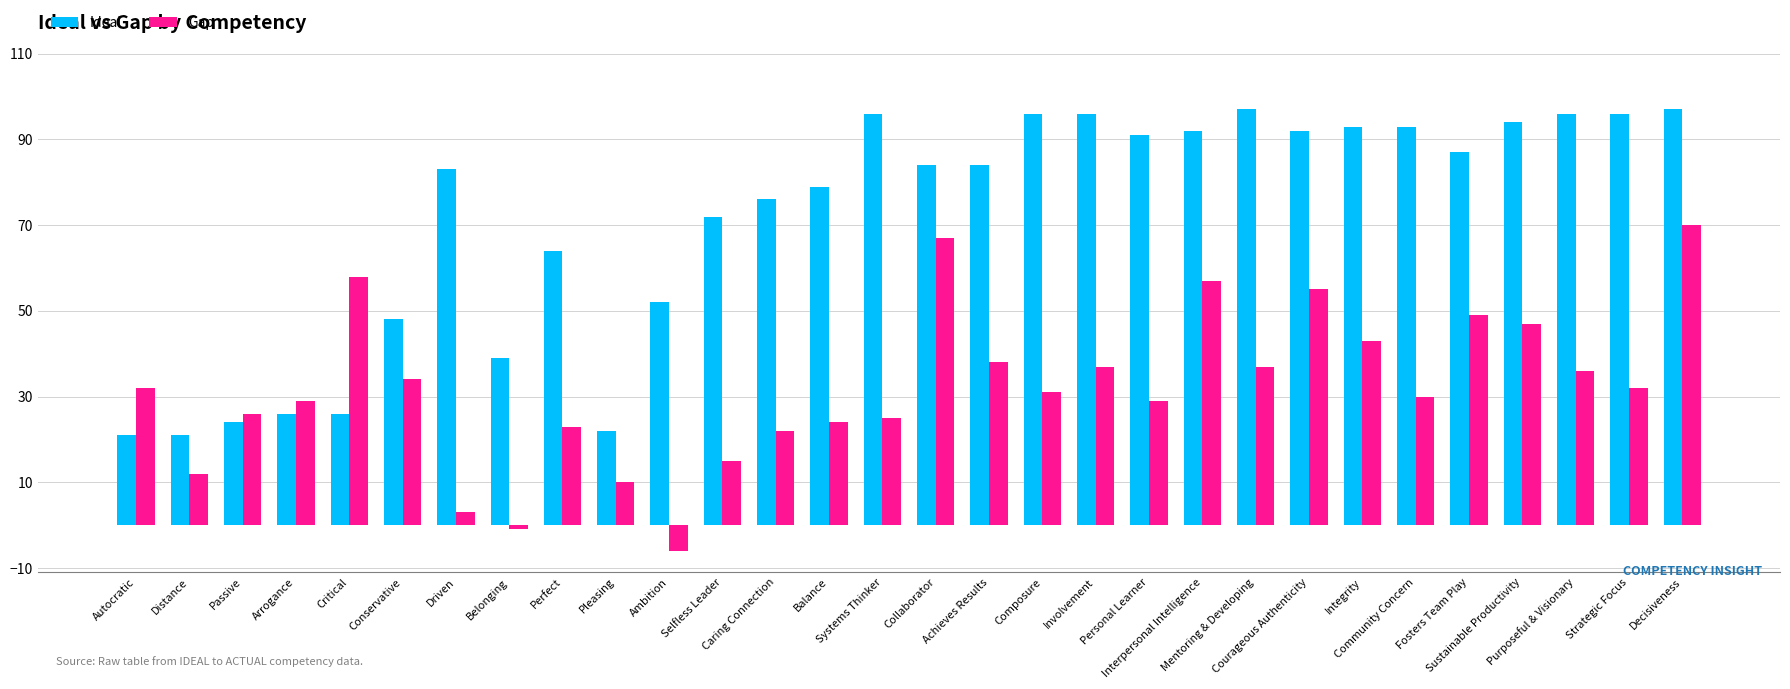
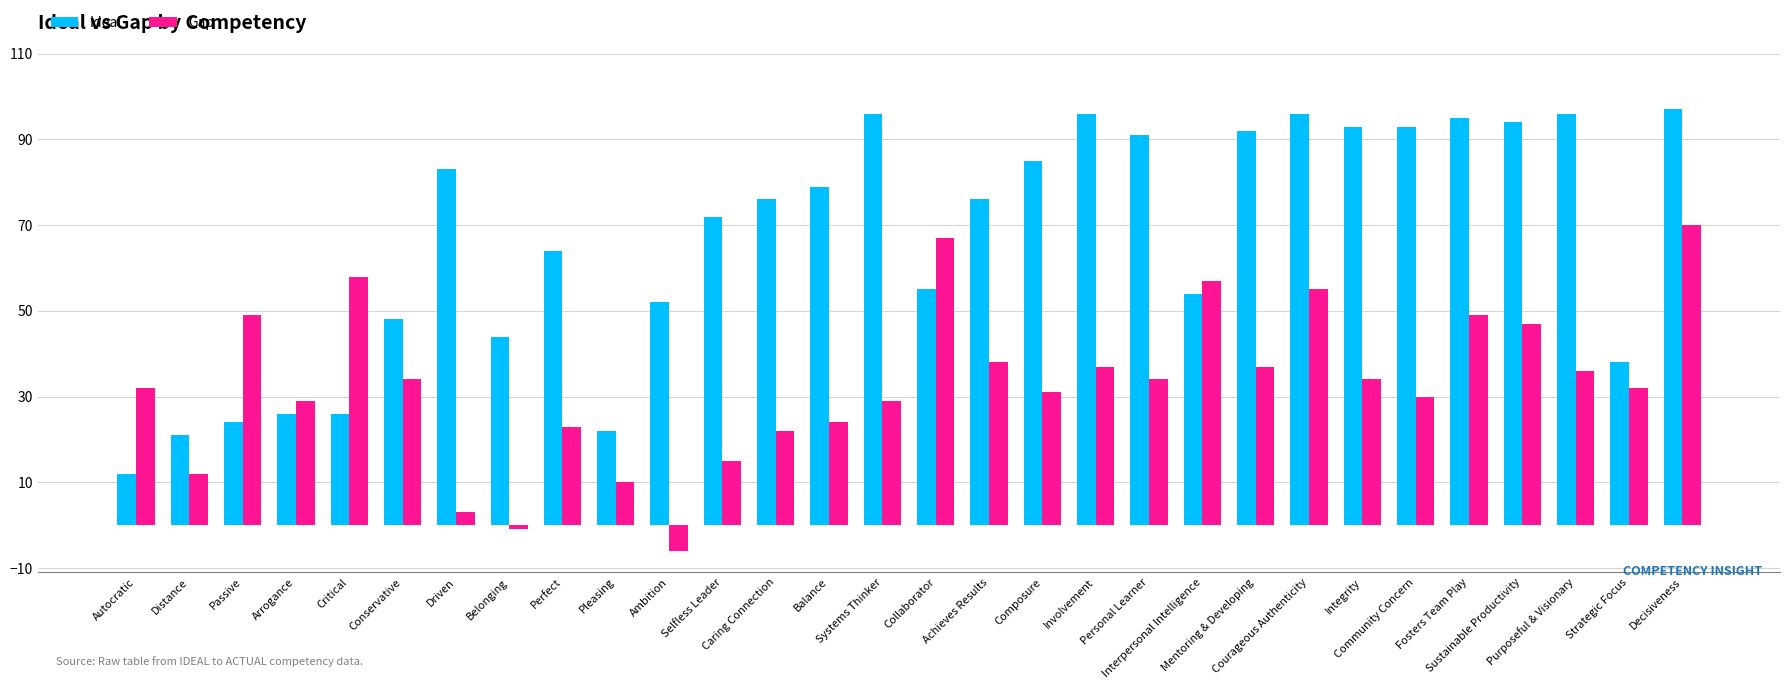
Ideal, Autocratic: 21 -> 12
Gap, Passive: 26 -> 49
Ideal, Belonging: 39 -> 44
Gap, Systems Thinker: 25 -> 29
Ideal, Collaborator: 84 -> 55
Ideal, Achieves Results: 84 -> 76
Ideal, Composure: 96 -> 85
Gap, Personal Learner: 29 -> 34
Ideal, Interpersonal Intelligence: 92 -> 54
Ideal, Mentoring & Developing: 97 -> 92
Ideal, Courageous Authenticity: 92 -> 96
Gap, Integrity: 43 -> 34
Ideal, Fosters Team Play: 87 -> 95
Ideal, Strategic Focus: 96 -> 38
